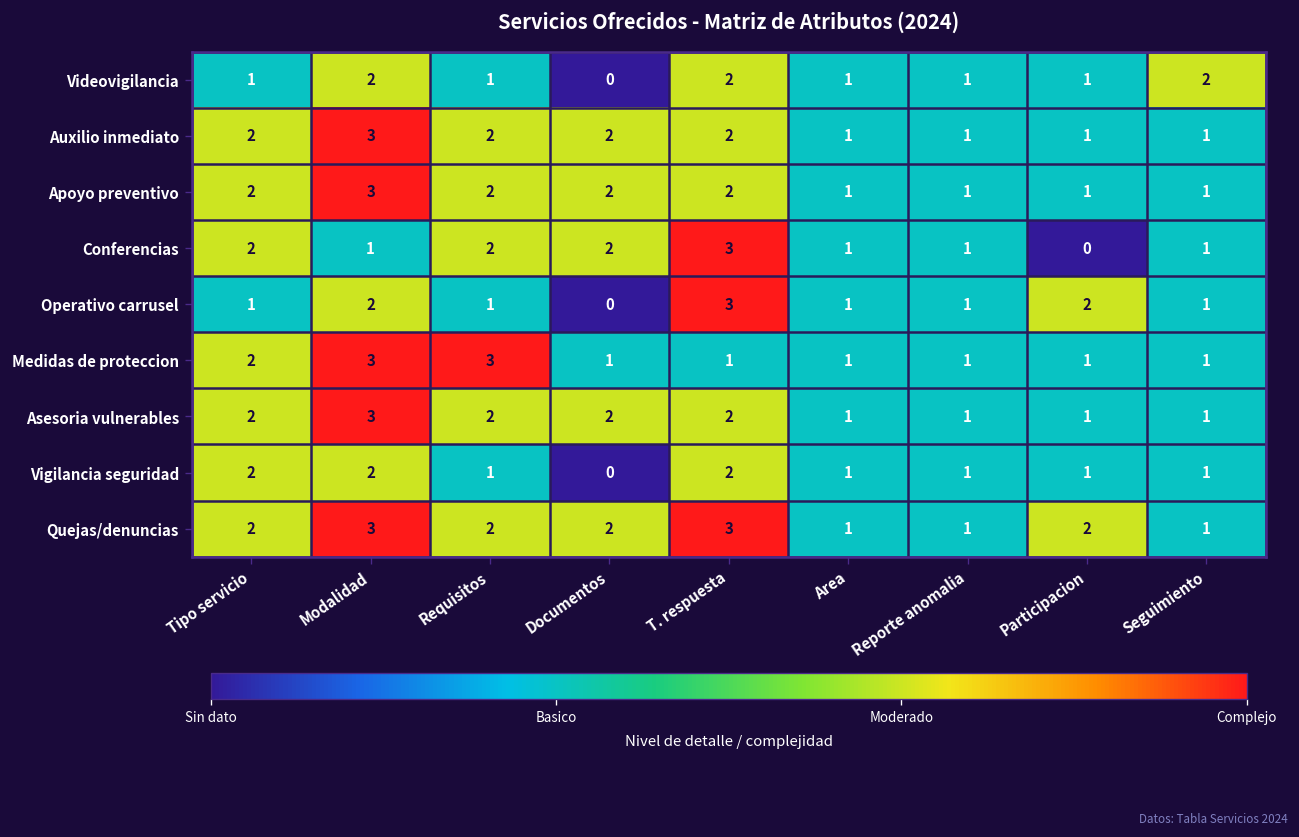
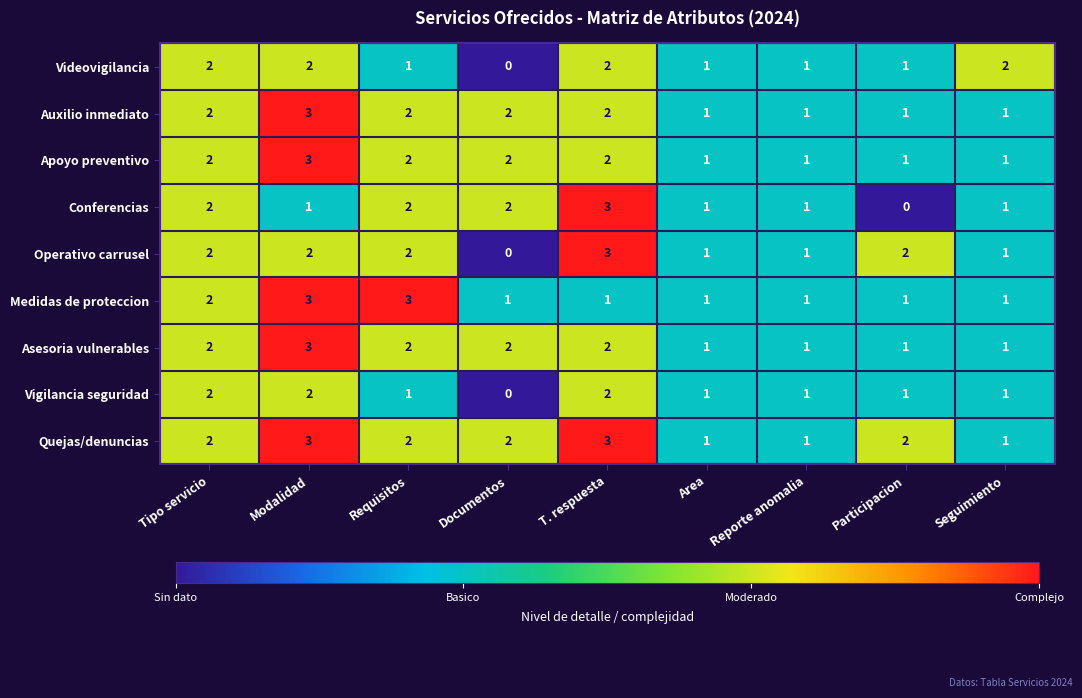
Videovigilancia, Tipo servicio: 1 -> 2
Operativo carrusel, Tipo servicio: 1 -> 2
Operativo carrusel, Requisitos: 1 -> 2
